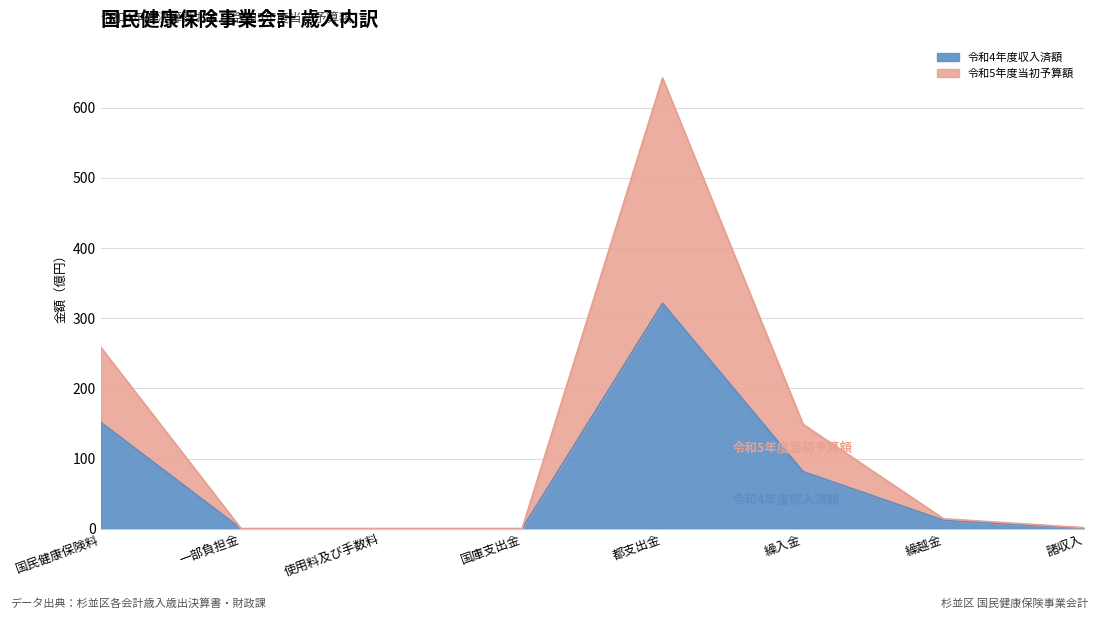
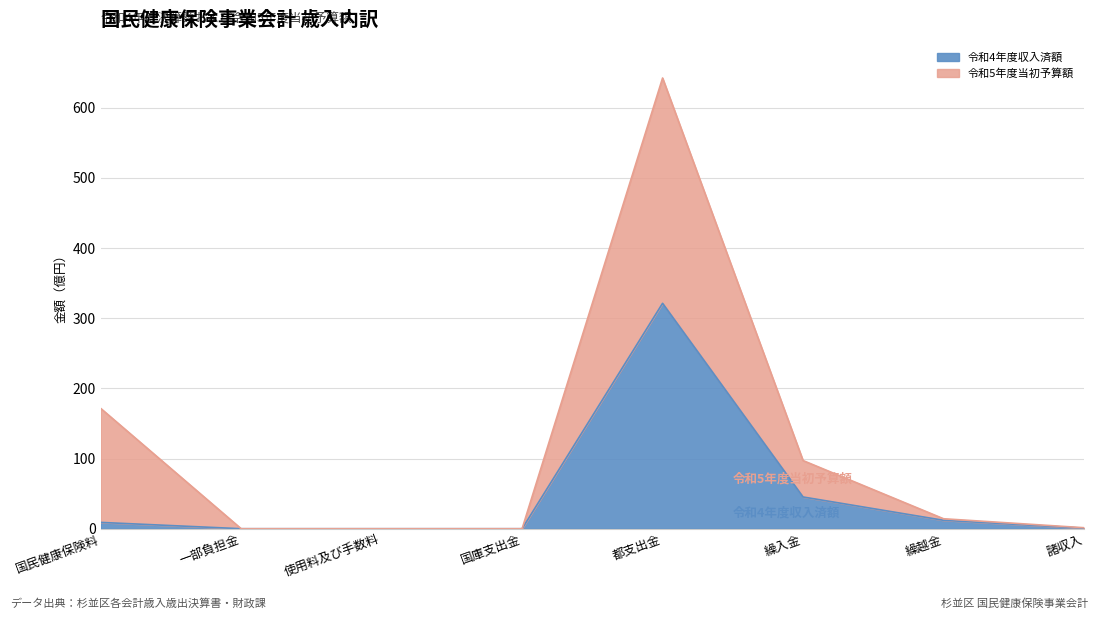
令和4年度収入済額, 国民健康保険料: 150 -> 10
令和5年度当初予算額, 国民健康保険料: 110 -> 160
令和4年度収入済額, 繰入金: 80 -> 50
令和5年度当初予算額, 繰入金: 70 -> 50
